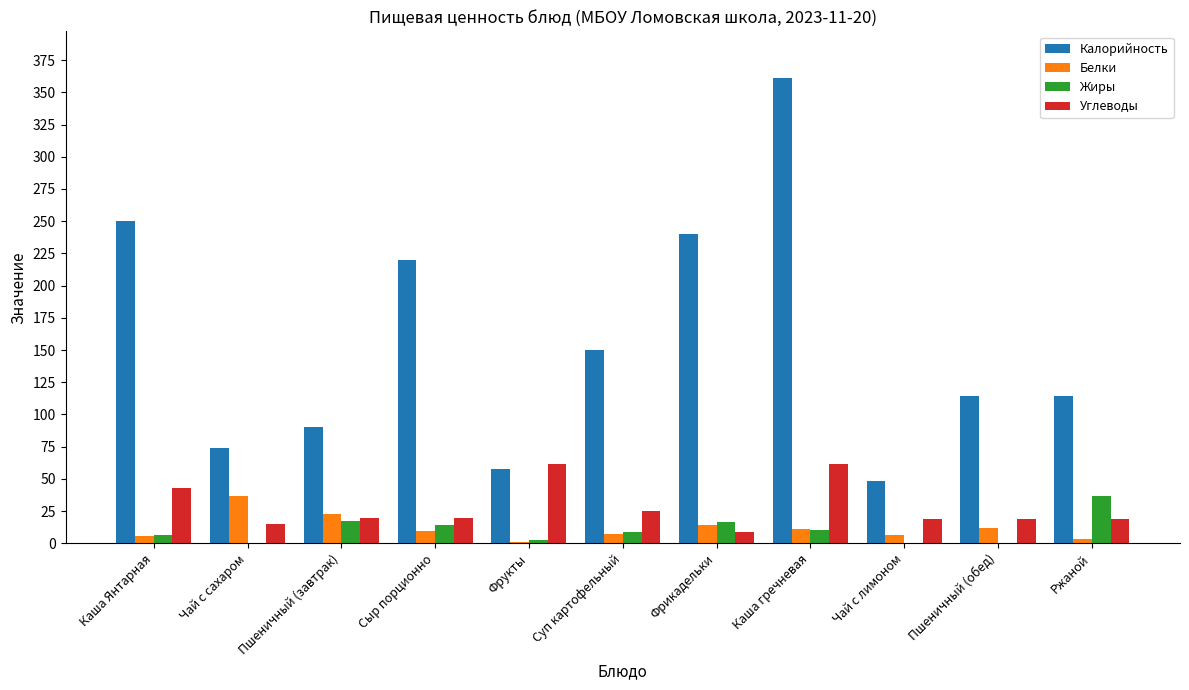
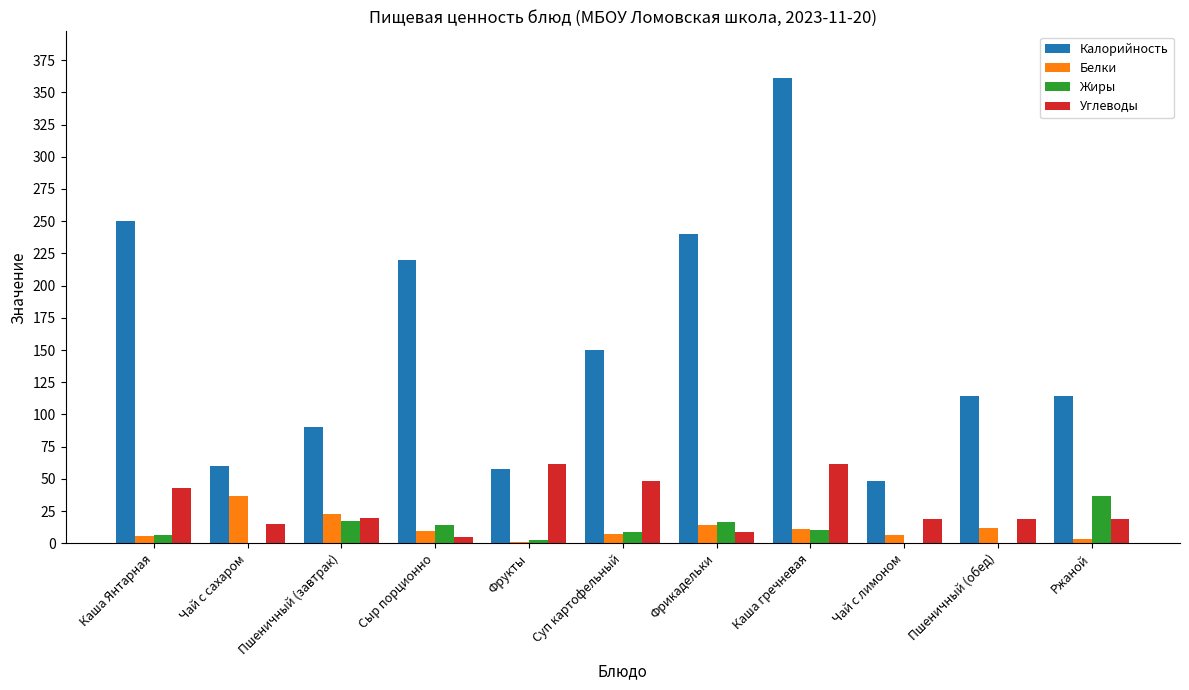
Калорийность, Чай с сахаром: 74 -> 60
Углеводы, Сыр порционно: 20 -> 5
Углеводы, Суп картофельный: 25 -> 48
